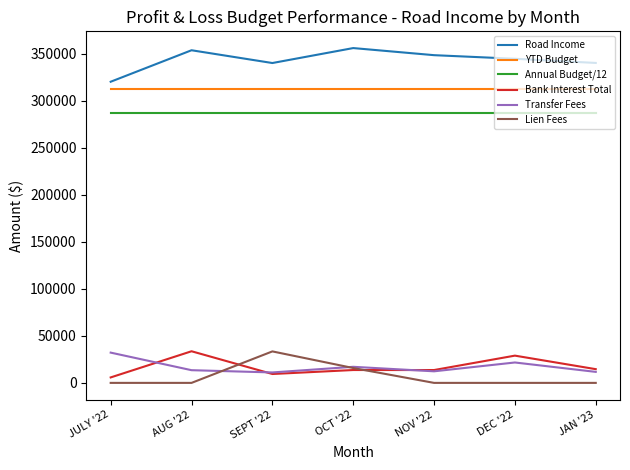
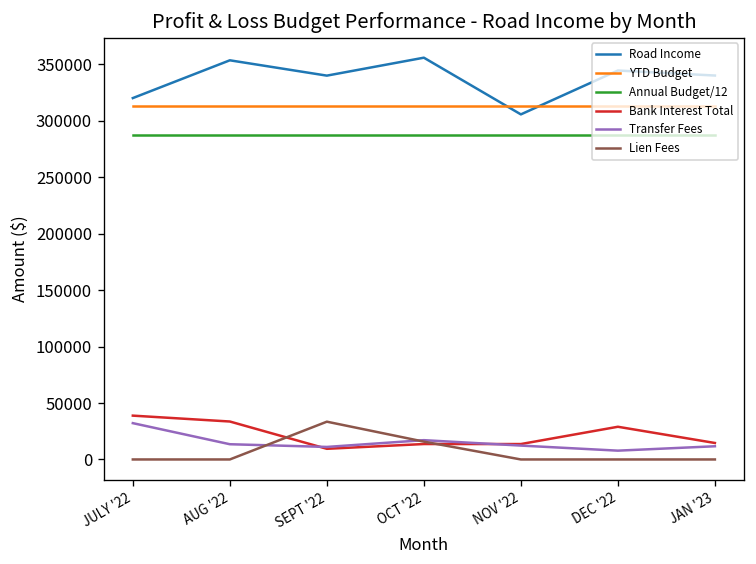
Bank Interest Total, JULY '22: 10000 -> 40000
Road Income, NOV '22: 350000 -> 310000
Transfer Fees, DEC '22: 20000 -> 10000
